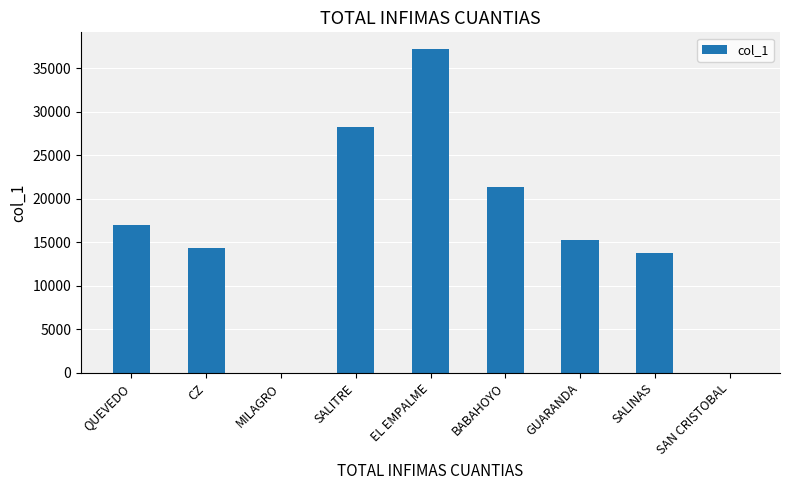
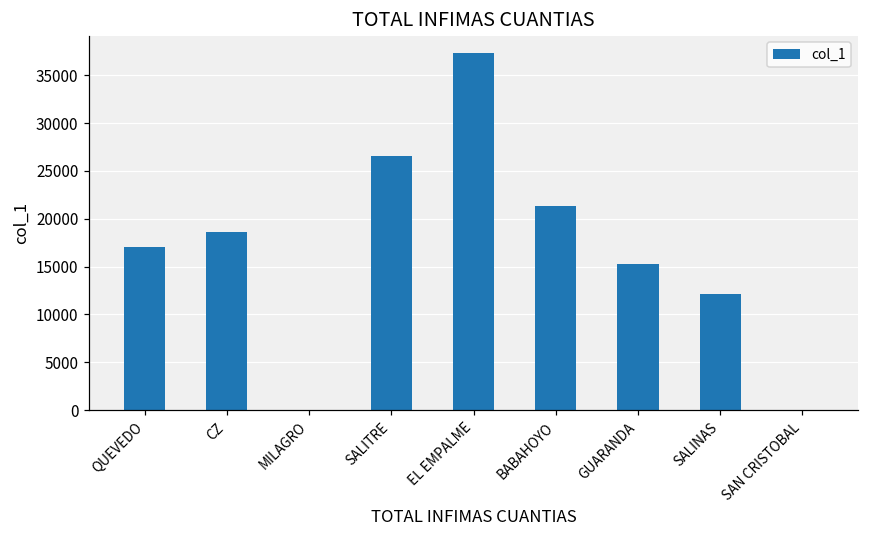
CZ: 14000 -> 19000
SALITRE: 28000 -> 27000
SALINAS: 14000 -> 12000
